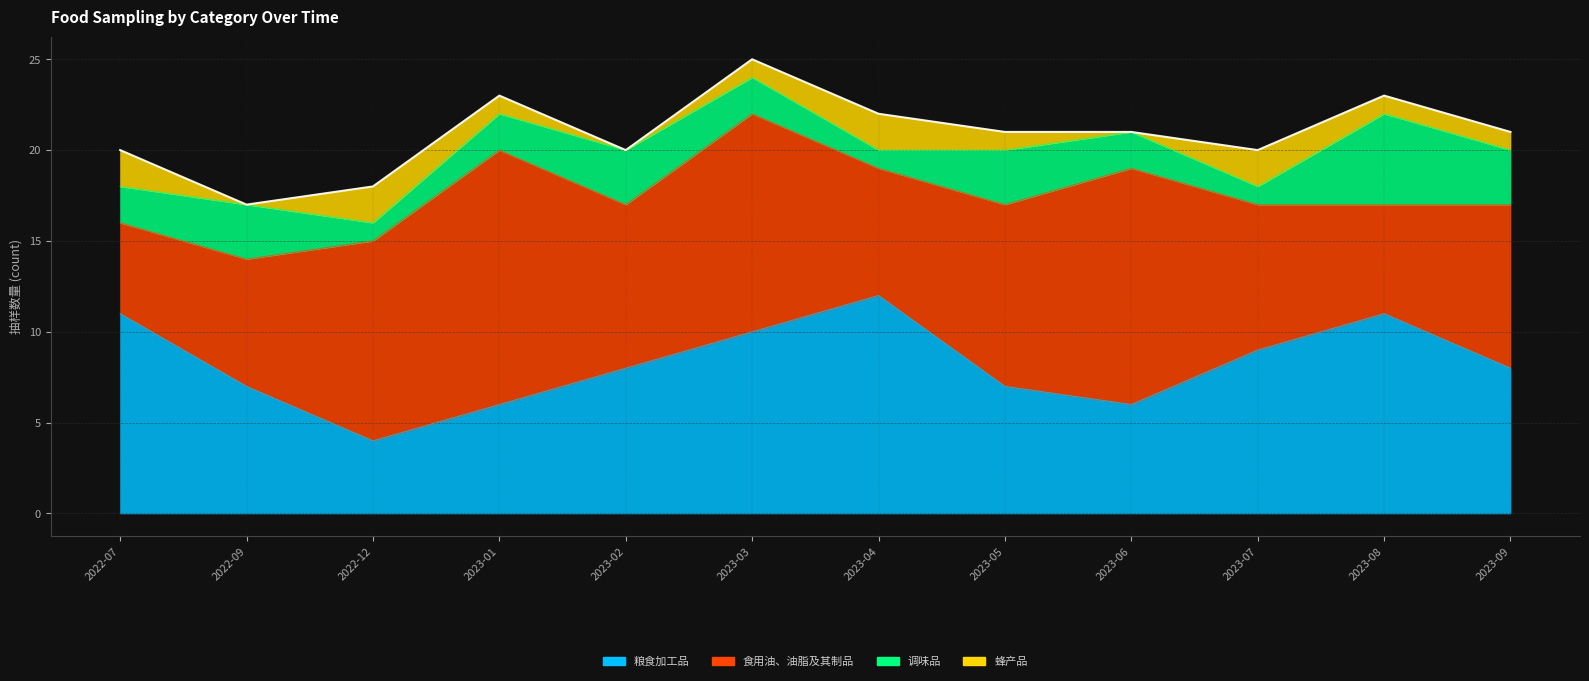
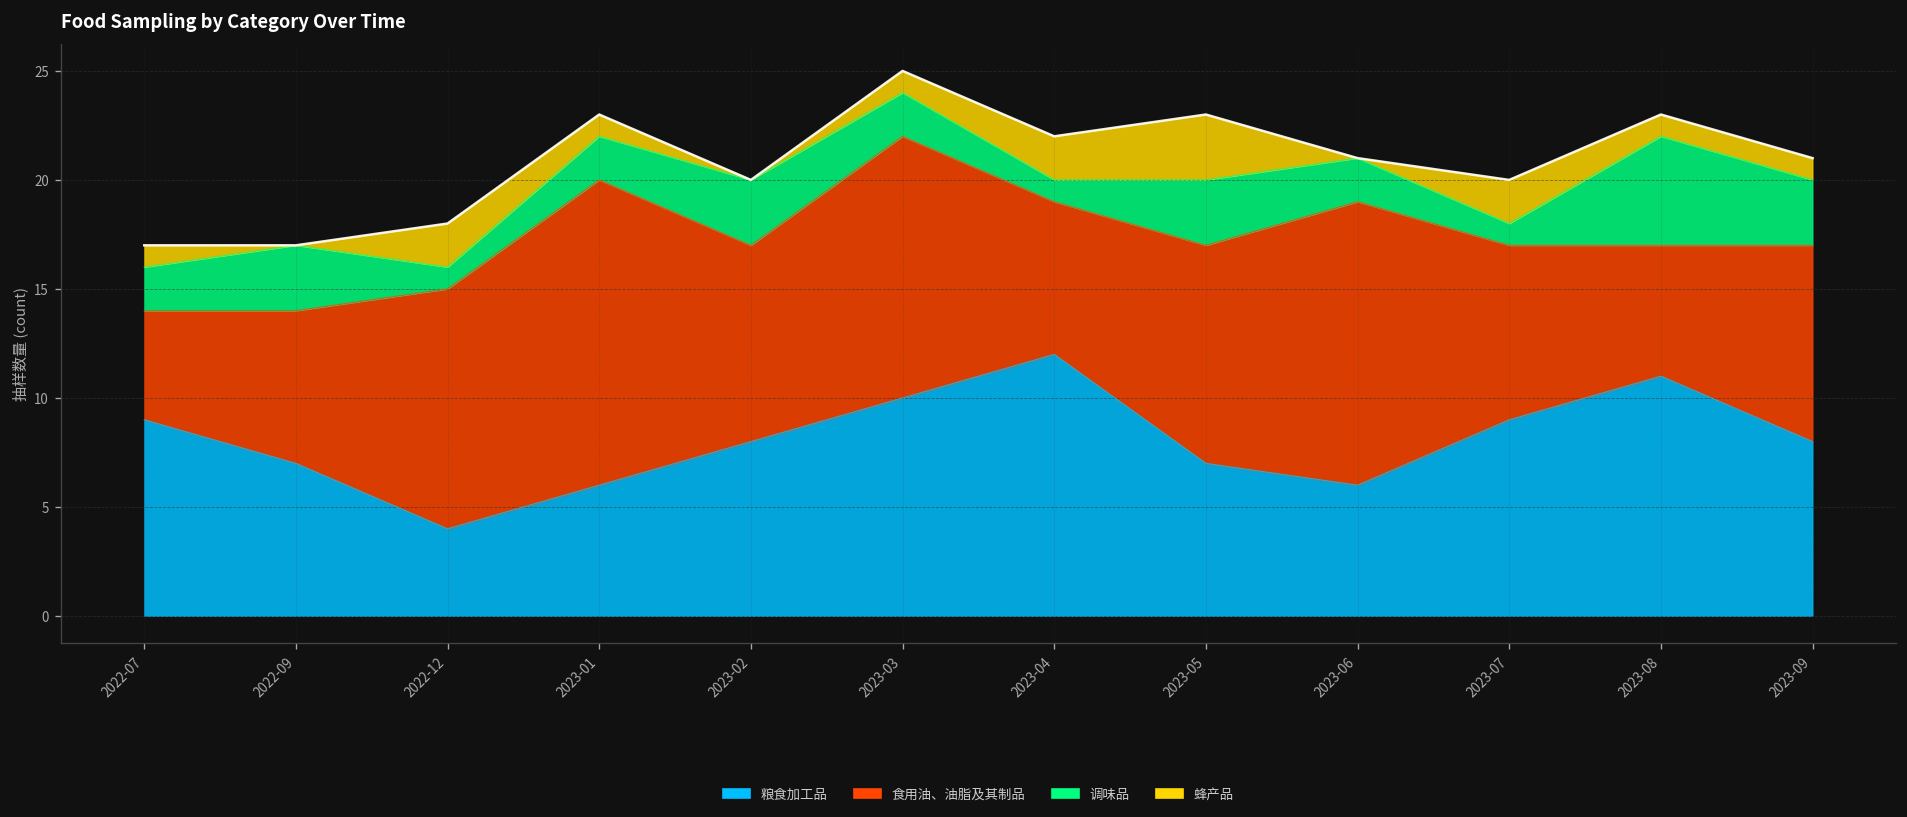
粮食加工品, 2022-07: 11 -> 9
蜂产品, 2022-07: 2 -> 1
蜂产品, 2023-05: 1 -> 3
